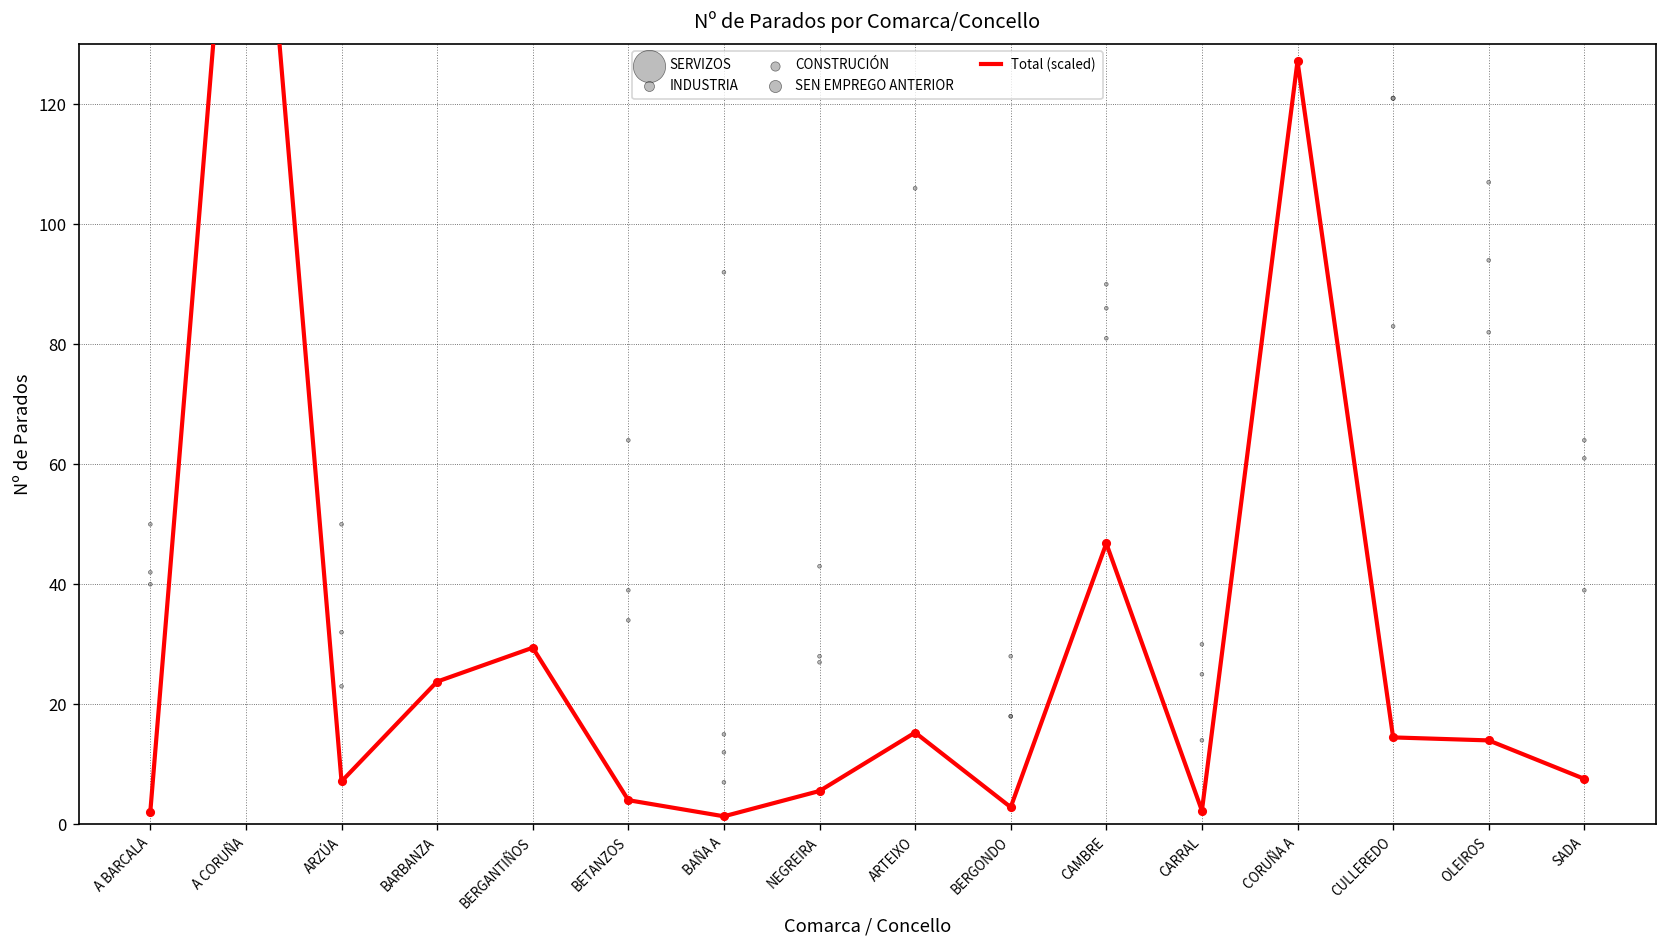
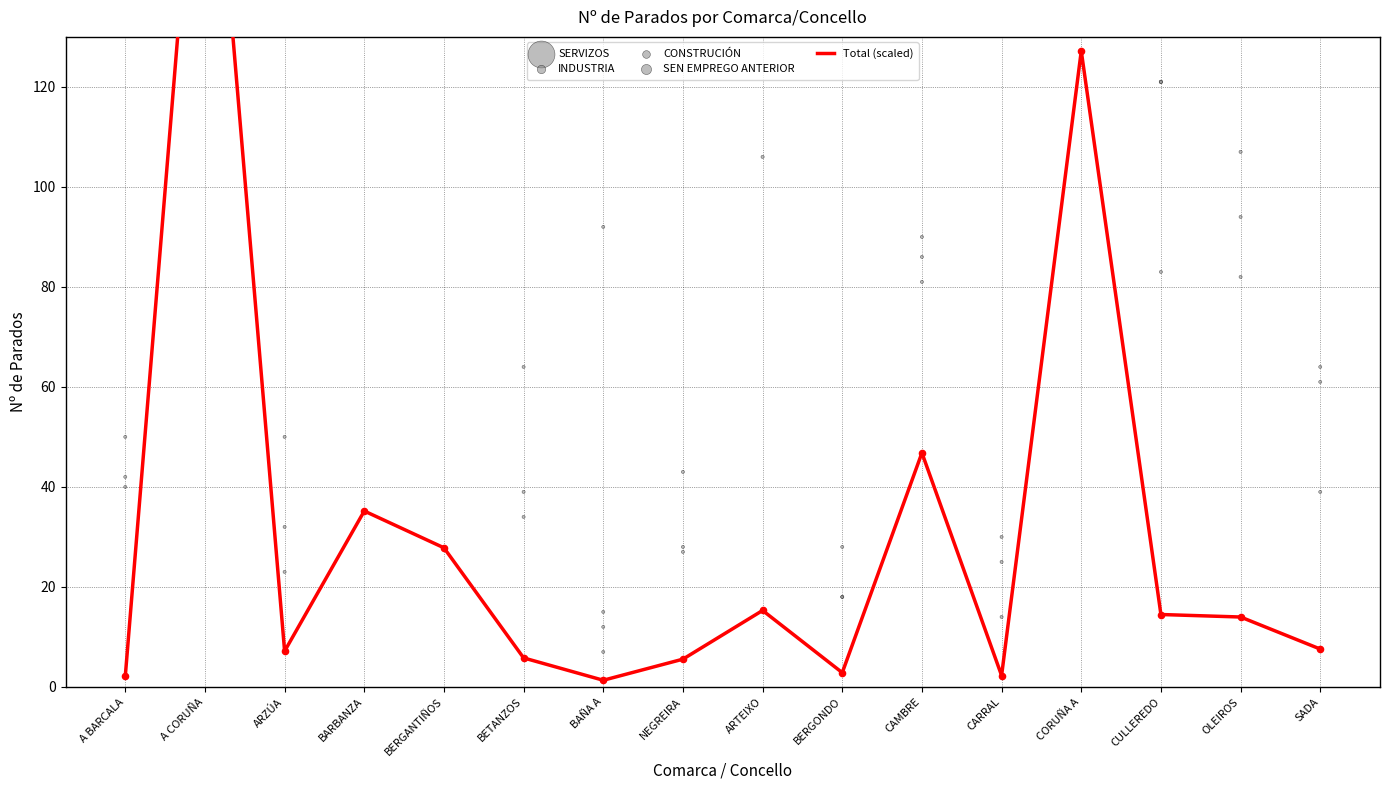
Total (scaled), BARBANZA: 24 -> 35
Total (scaled), BERGANTIÑOS: 29 -> 28
Total (scaled), BETANZOS: 4 -> 6
